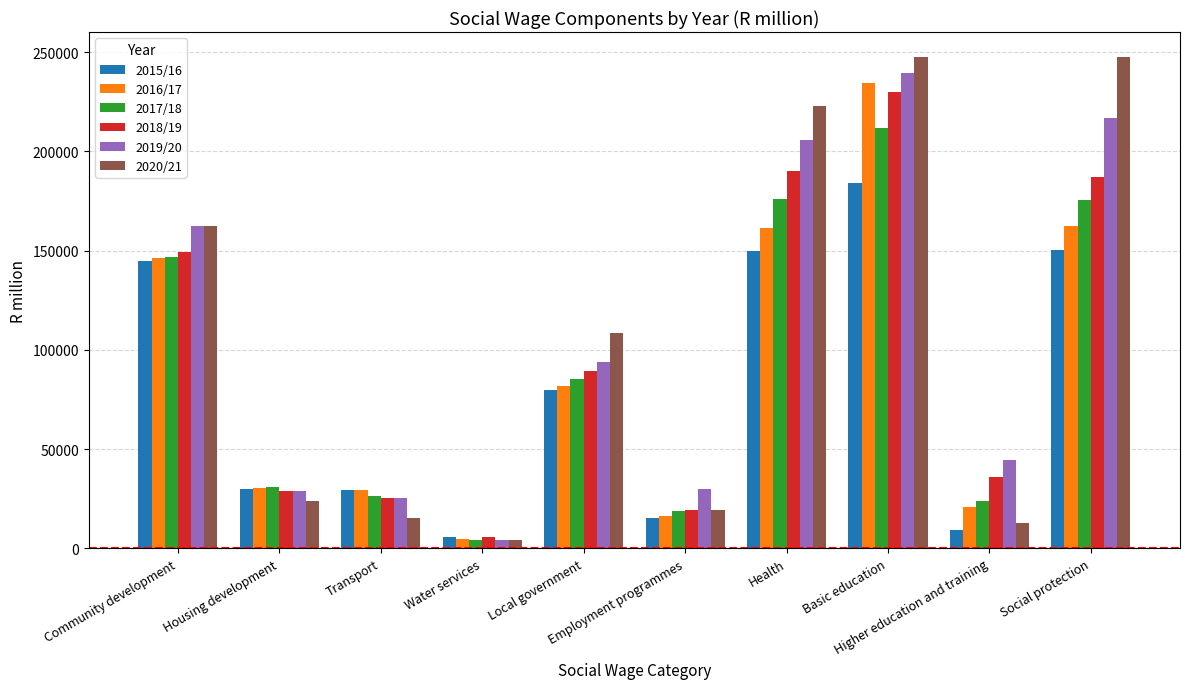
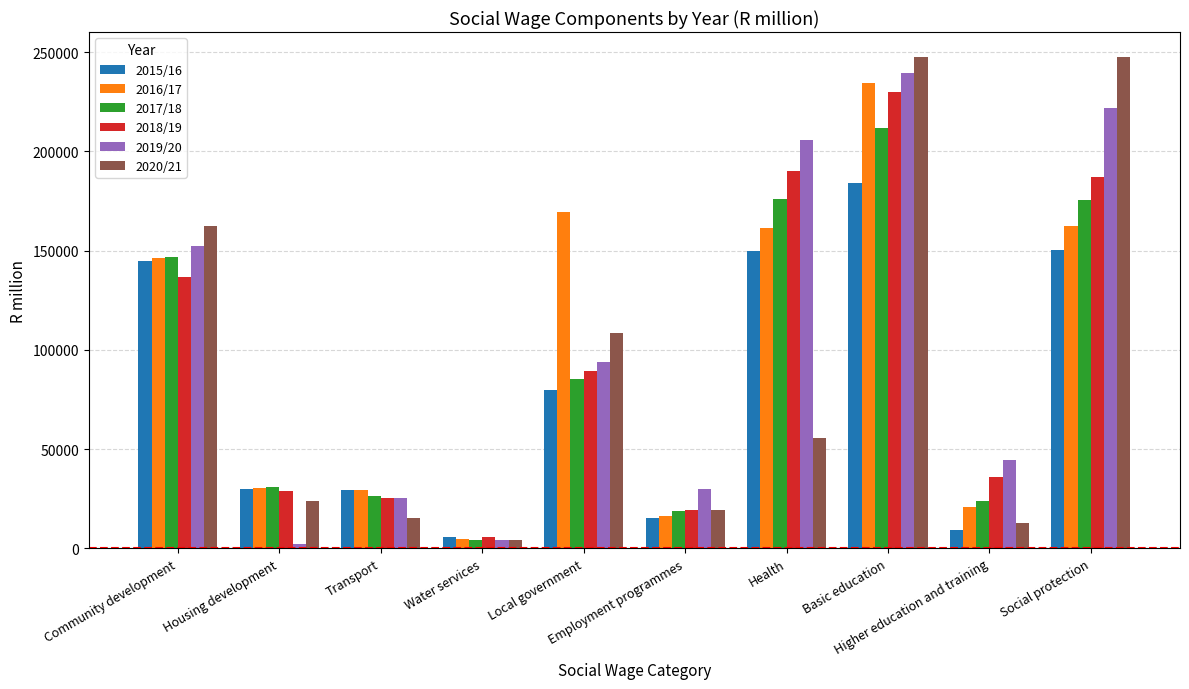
2018/19, Community development: 149000 -> 137000
2019/20, Community development: 162000 -> 152000
2019/20, Housing development: 29000 -> 2000
2016/17, Local government: 82000 -> 169000
2020/21, Health: 223000 -> 56000
2019/20, Social protection: 217000 -> 222000
